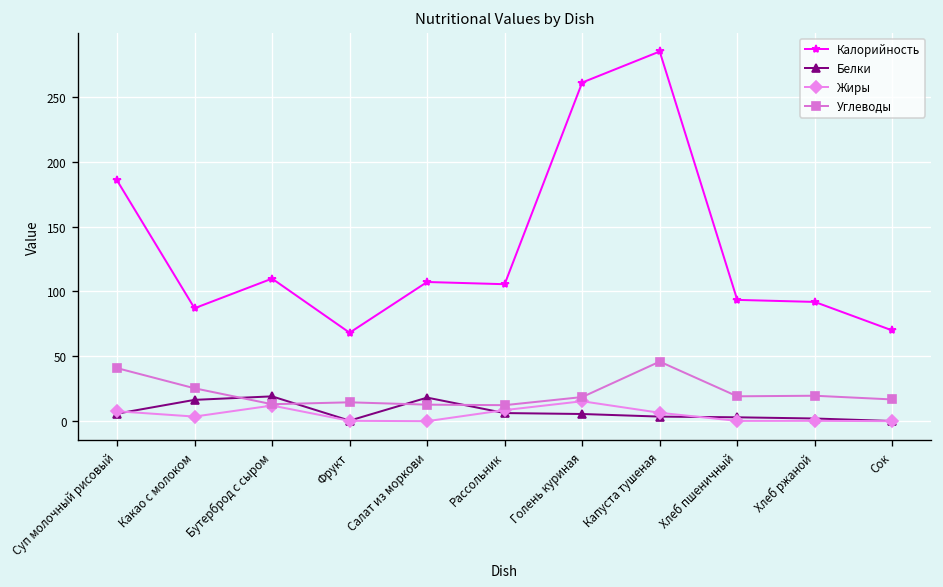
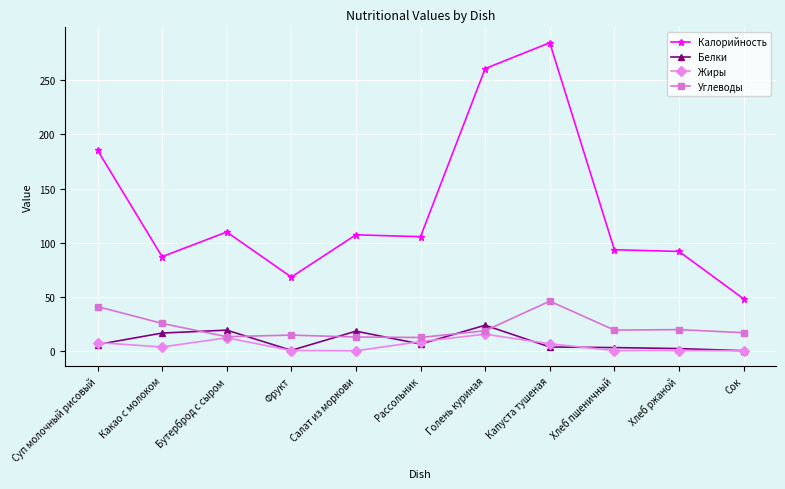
Белки, Голень куриная: 6 -> 24
Калорийность, Сок: 70 -> 48
